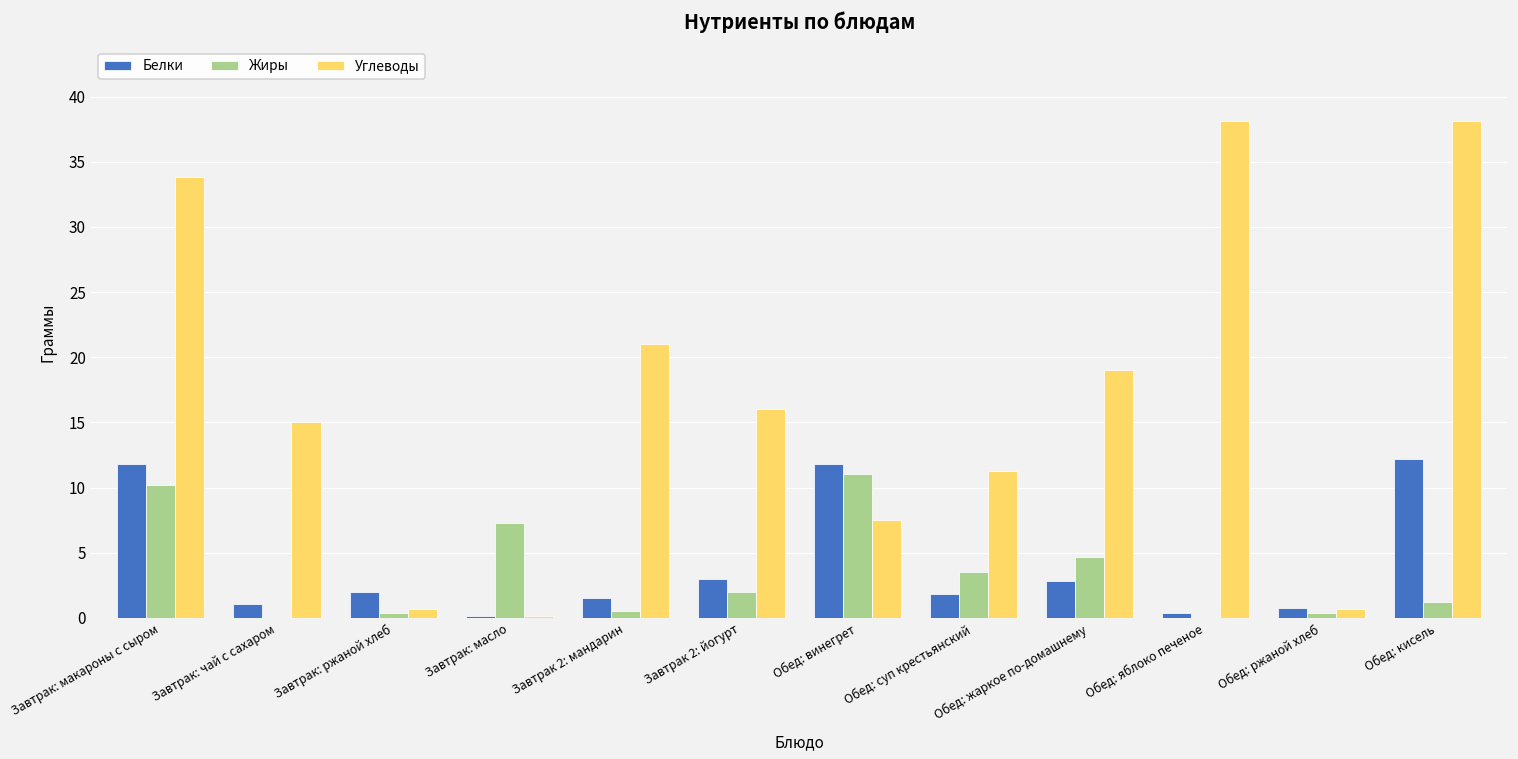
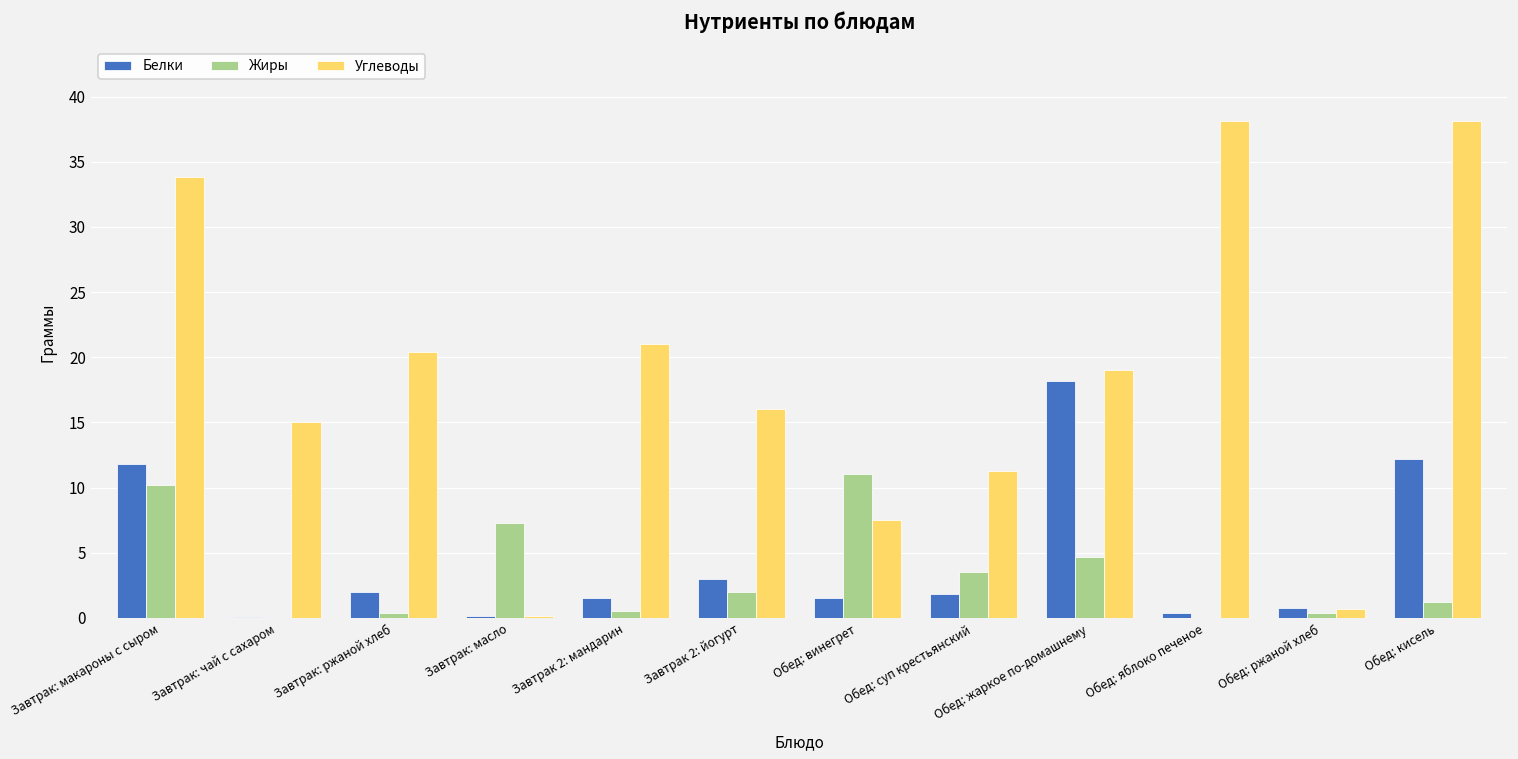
Белки, Завтрак: чай с сахаром: 1.1 -> 0.1
Углеводы, Завтрак: ржаной хлеб: 0.7 -> 20.4
Белки, Обед: винегрет: 11.8 -> 1.5
Белки, Обед: жаркое по-домашнему: 2.8 -> 18.2
